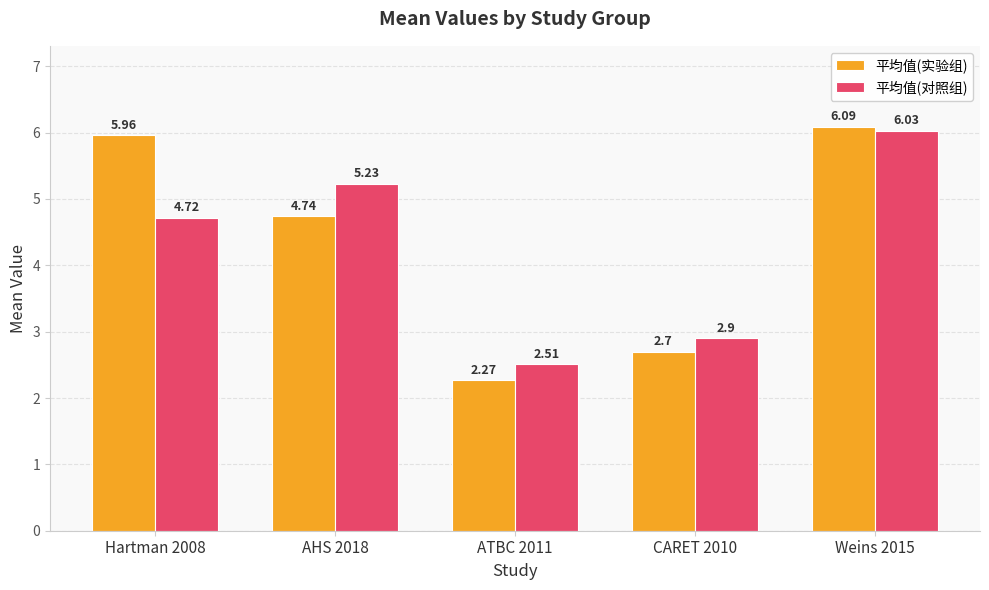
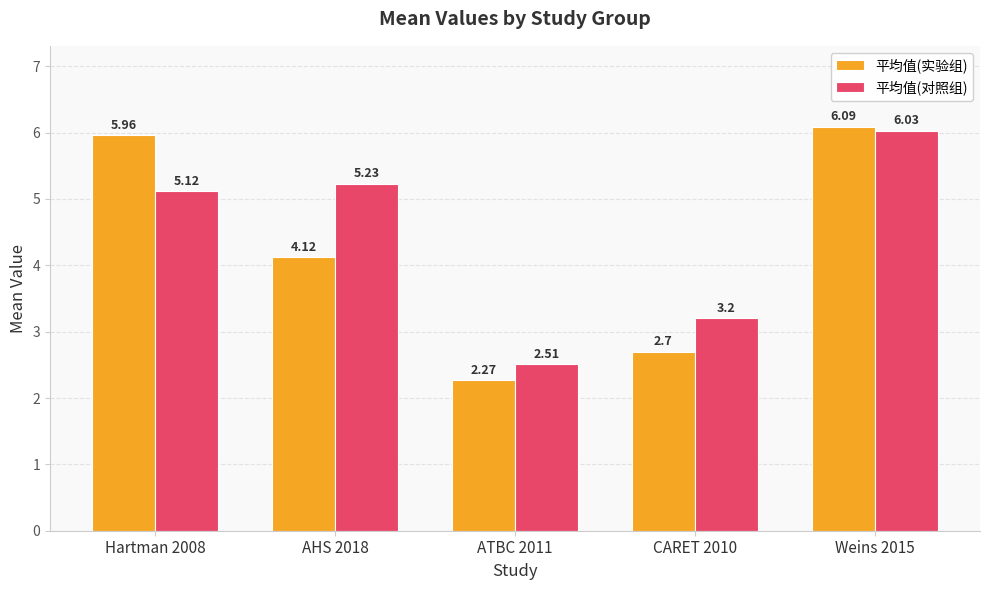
平均值(对照组), Hartman 2008: 4.72 -> 5.12
平均值(实验组), AHS 2018: 4.74 -> 4.12
平均值(对照组), CARET 2010: 2.9 -> 3.2
